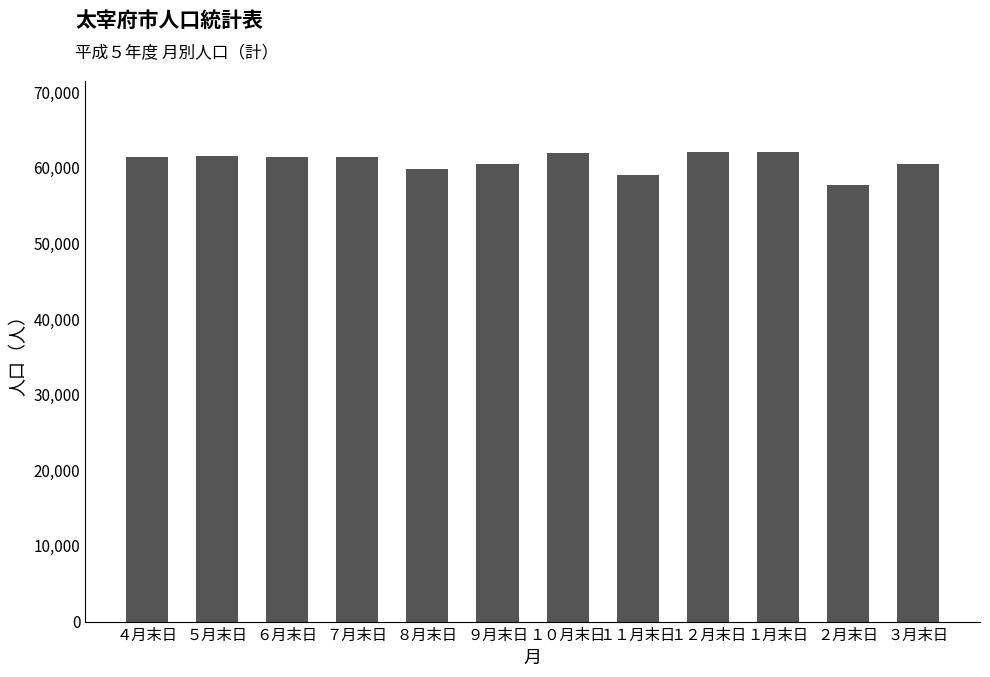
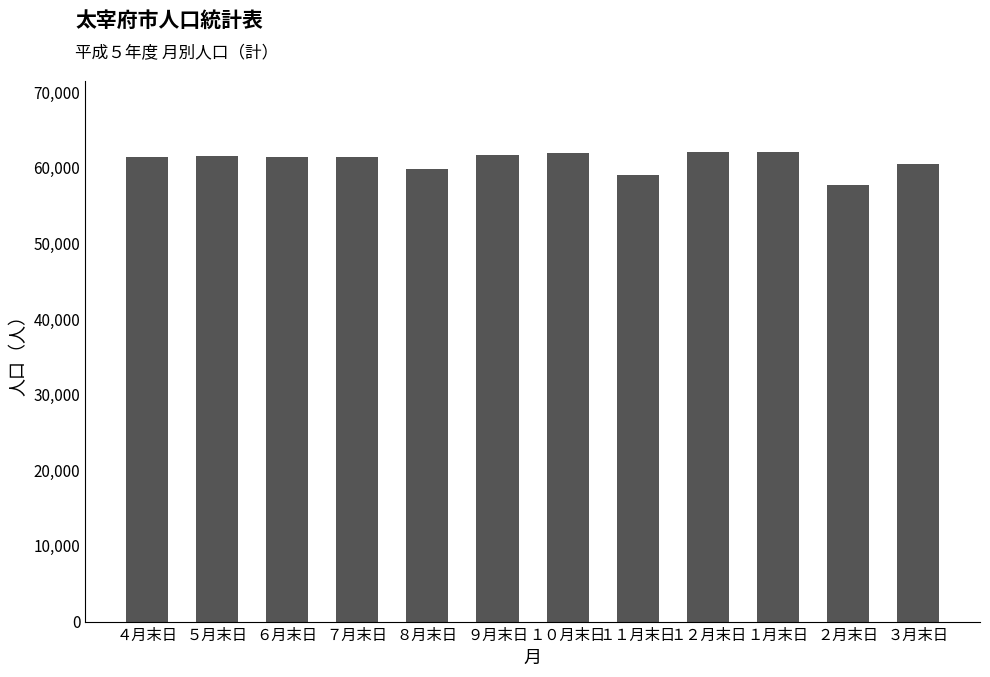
９月末日: 60,000 -> 62,000
